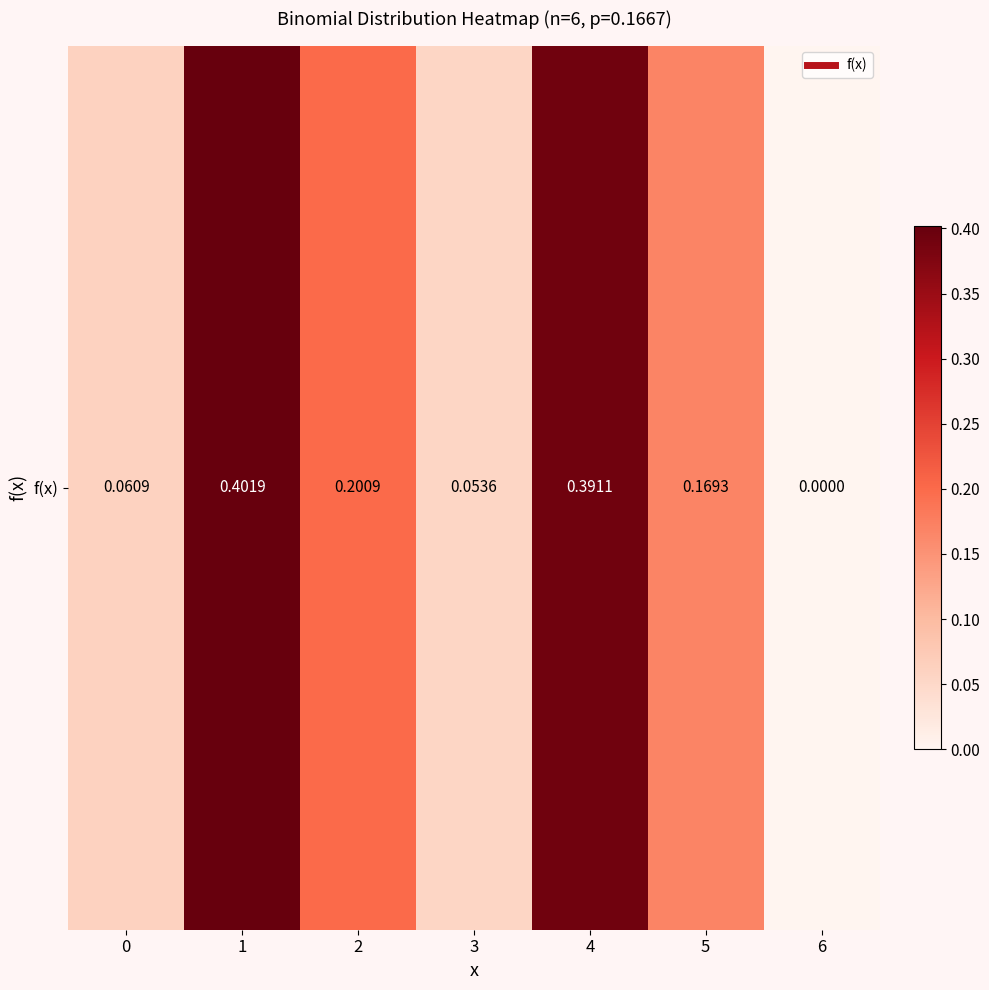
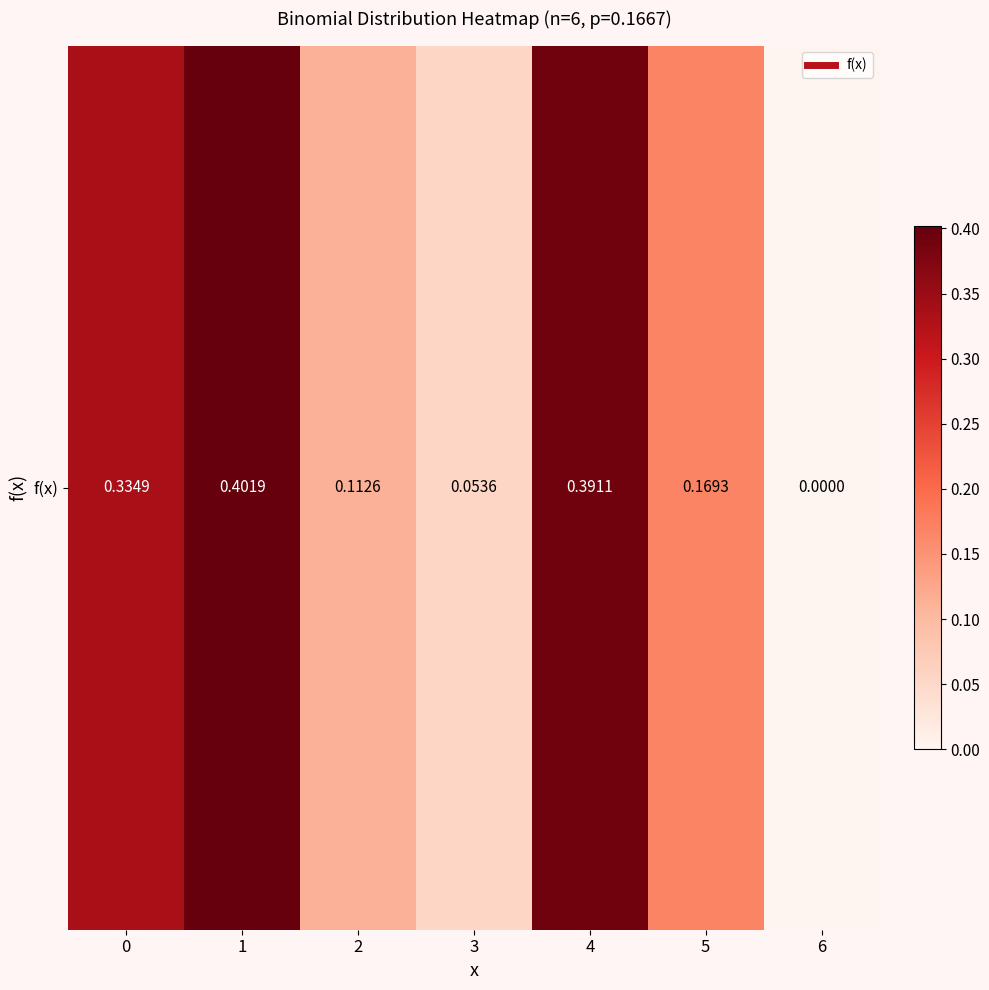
f(x), 0: 0.0609 -> 0.3349
f(x), 2: 0.2009 -> 0.1126
